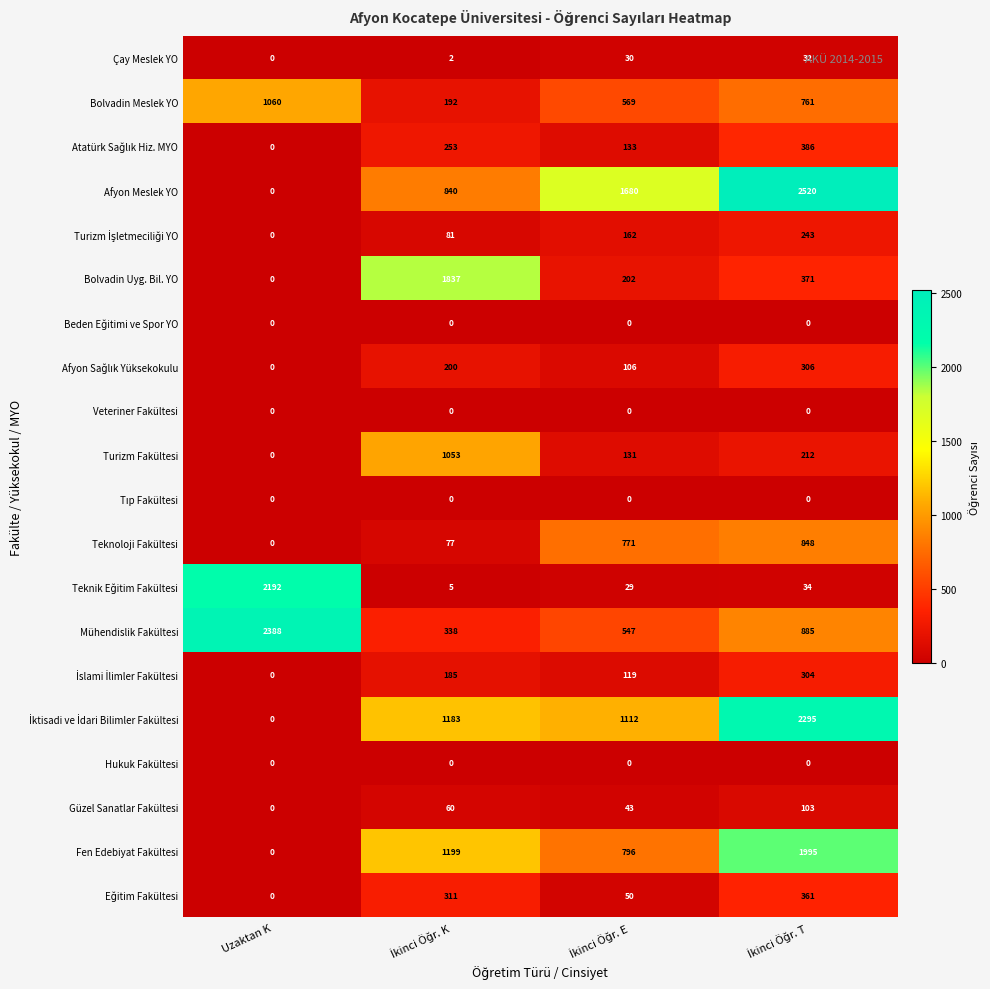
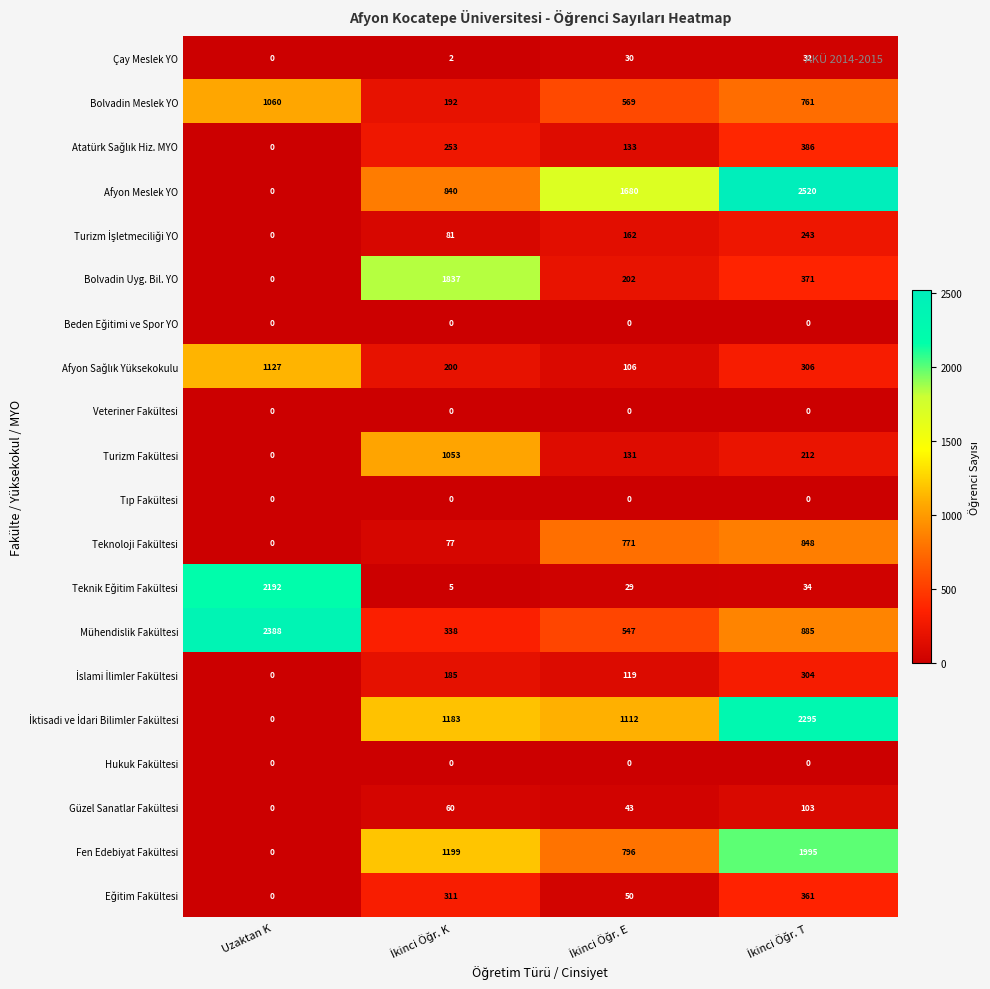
Afyon Sağlık Yüksekokulu, Uzaktan K: 0 -> 1127
